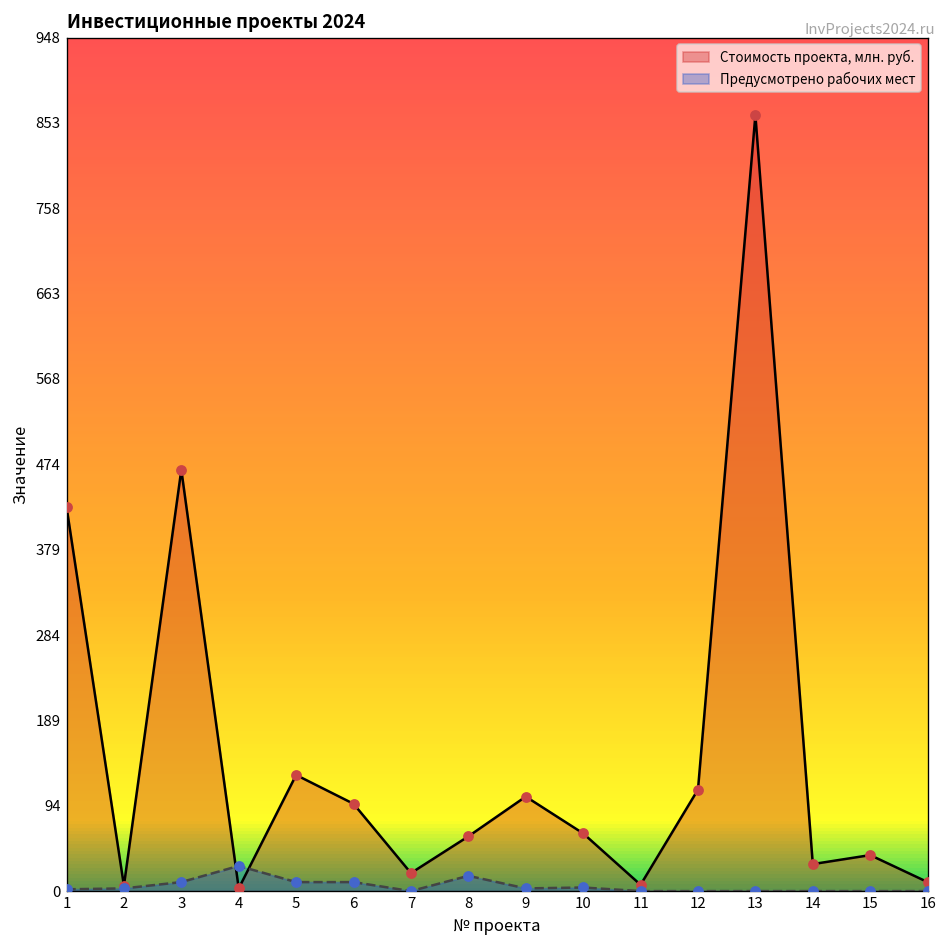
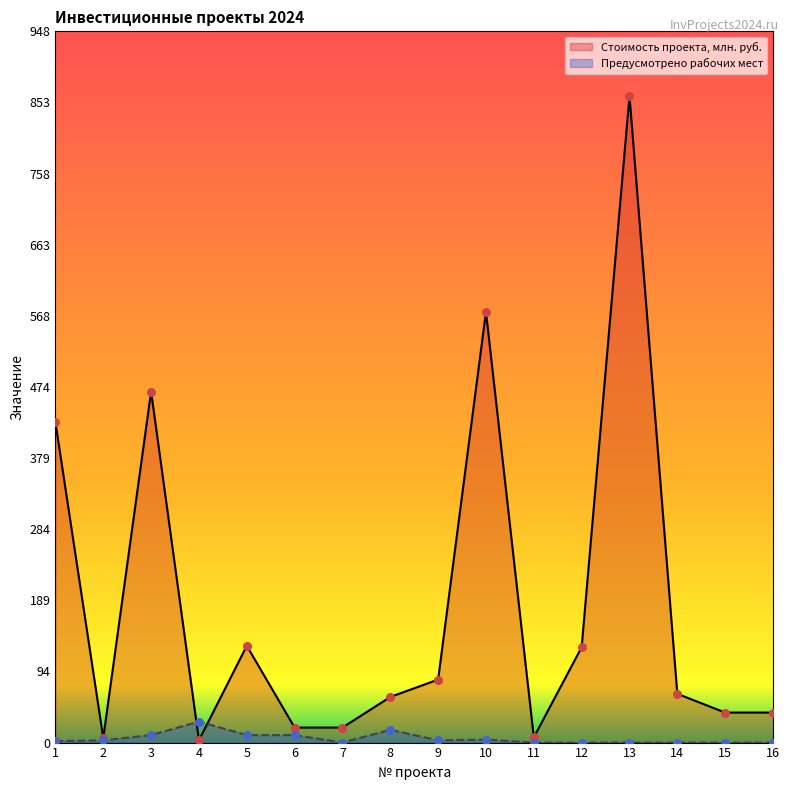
Стоимость проекта, млн. руб., 6: 100 -> 20
Стоимость проекта, млн. руб., 9: 110 -> 80
Стоимость проекта, млн. руб., 10: 60 -> 570
Стоимость проекта, млн. руб., 12: 110 -> 130
Стоимость проекта, млн. руб., 14: 30 -> 70
Стоимость проекта, млн. руб., 16: 10 -> 40
